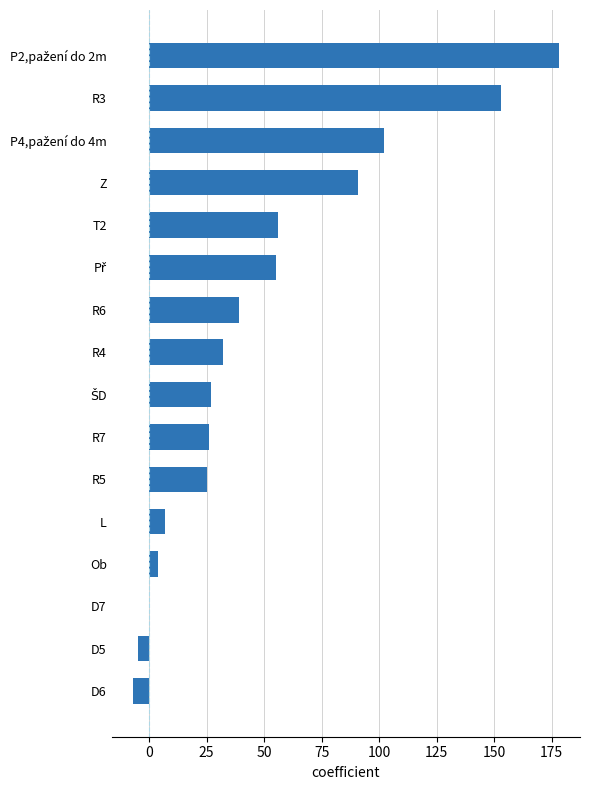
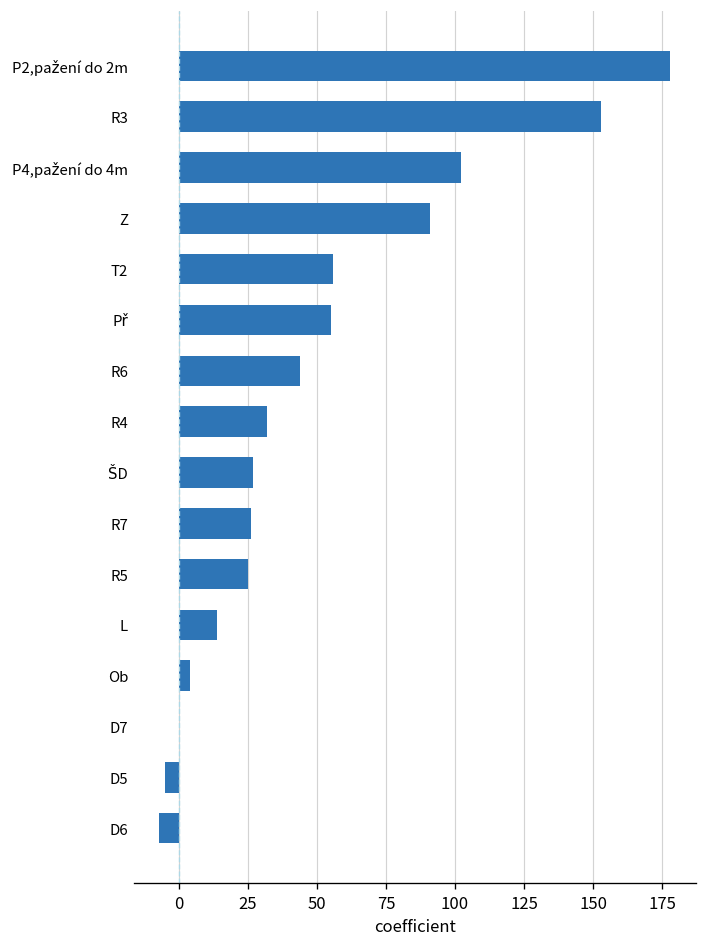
R6: 39 -> 44
L: 7 -> 14
